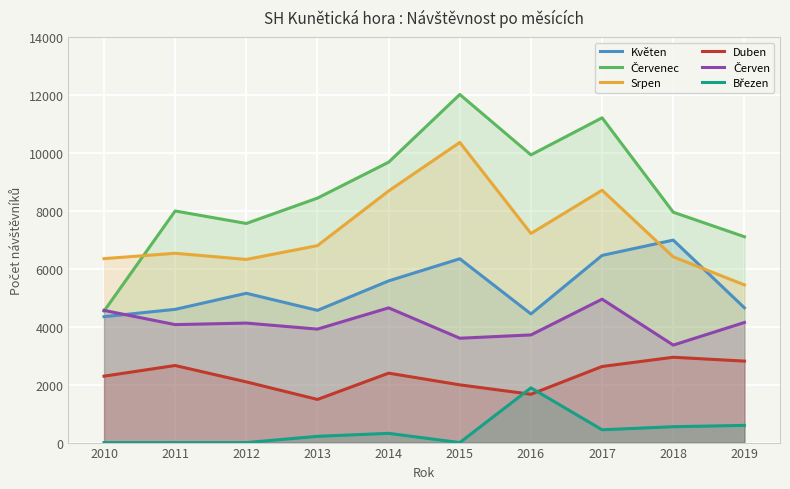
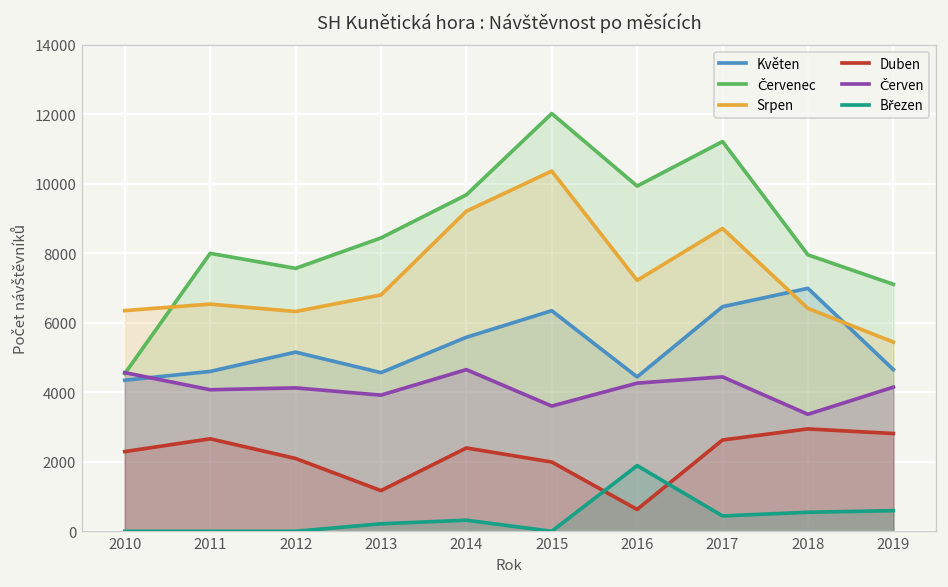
Duben, 2013: 1500 -> 1200
Srpen, 2014: 8700 -> 9200
Duben, 2016: 1700 -> 600
Červen, 2016: 3700 -> 4300
Červen, 2017: 5000 -> 4400
